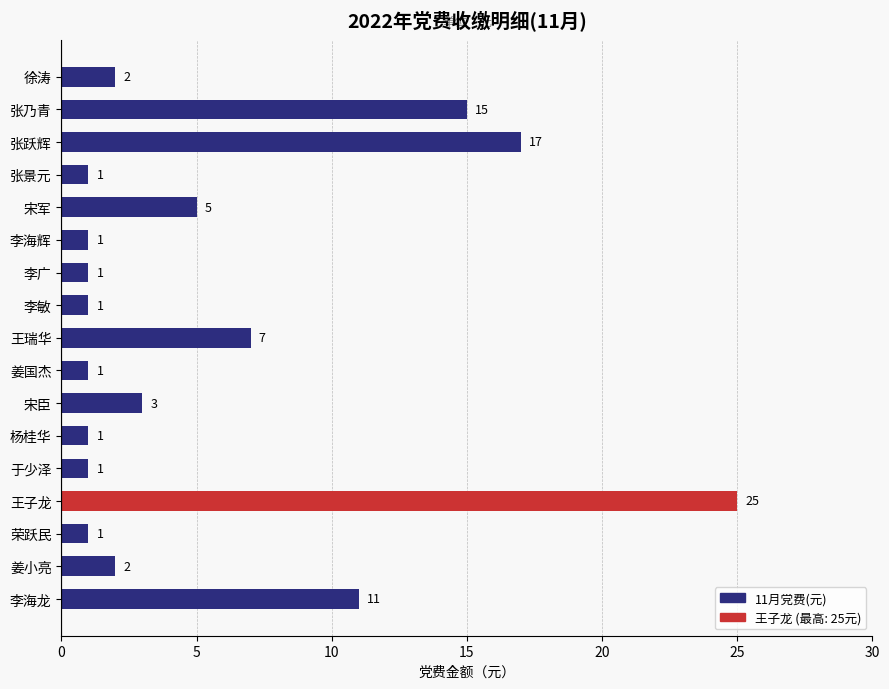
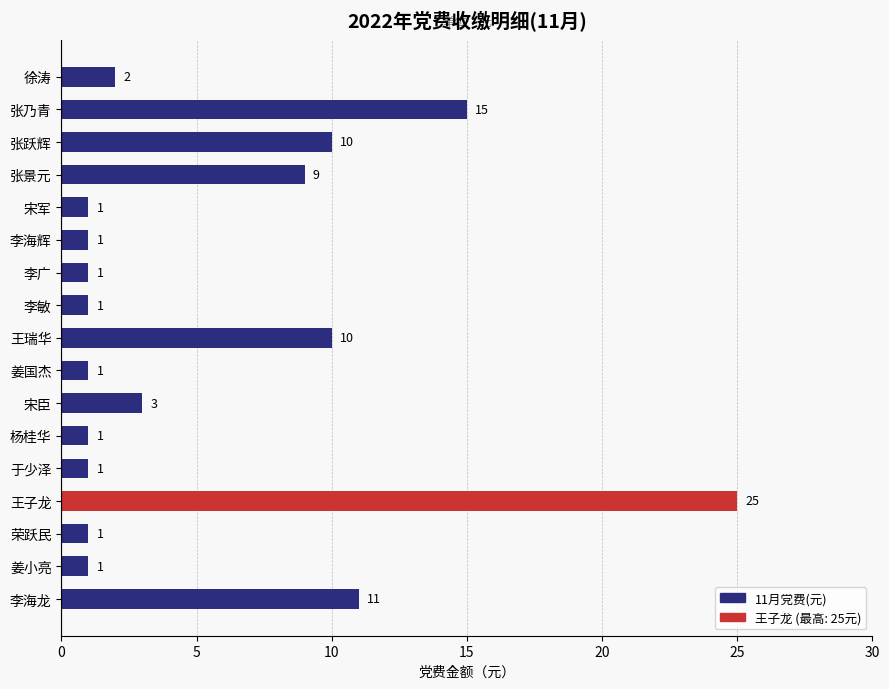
张跃辉: 17 -> 10
张景元: 1 -> 9
宋军: 5 -> 1
王瑞华: 7 -> 10
姜小亮: 2 -> 1
